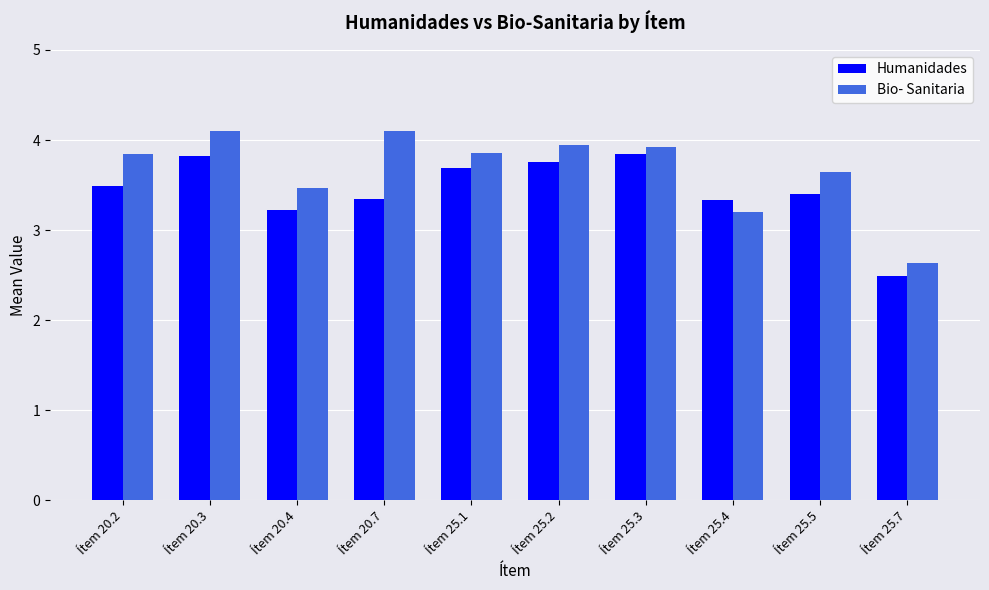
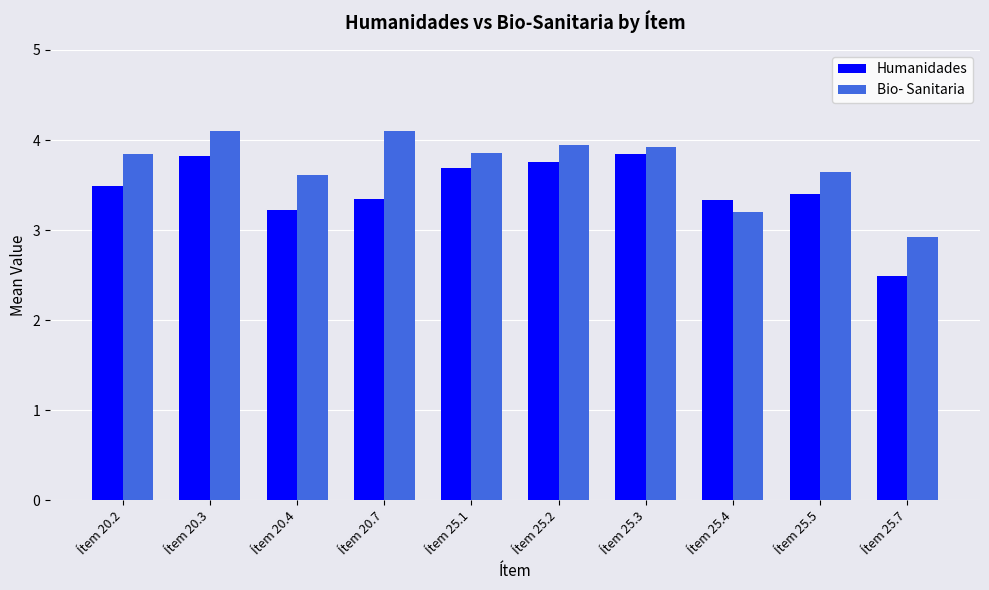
Bio- Sanitaria, Ítem 20.4: 3.5 -> 3.6
Bio- Sanitaria, Ítem 25.7: 2.6 -> 2.9
